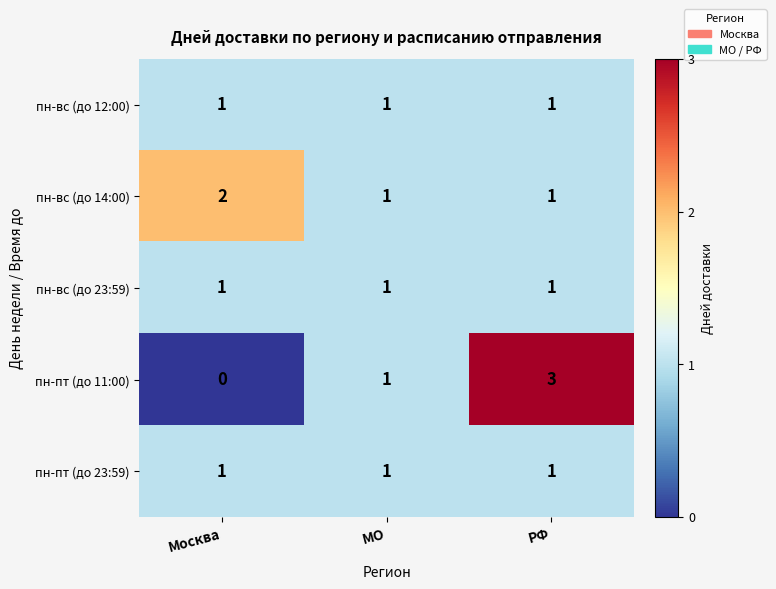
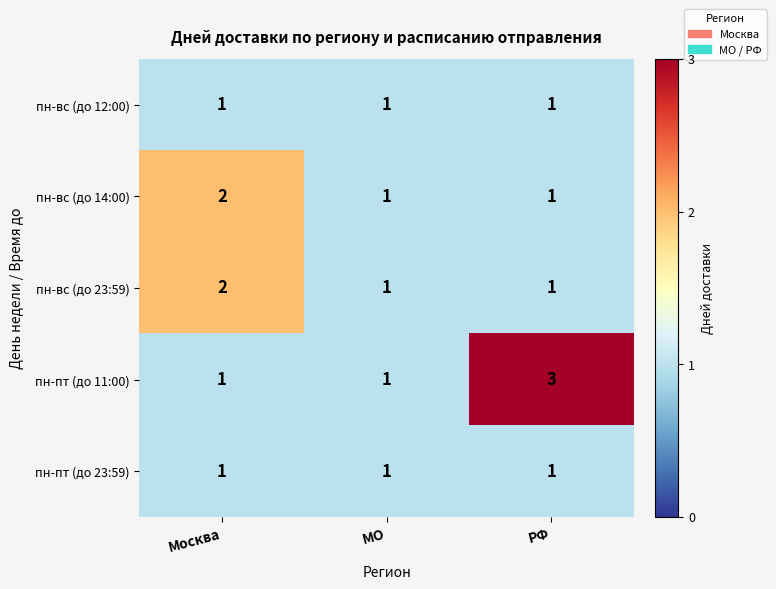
пн-вс (до 23:59), Москва: 1 -> 2
пн-пт (до 11:00), Москва: 0 -> 1
